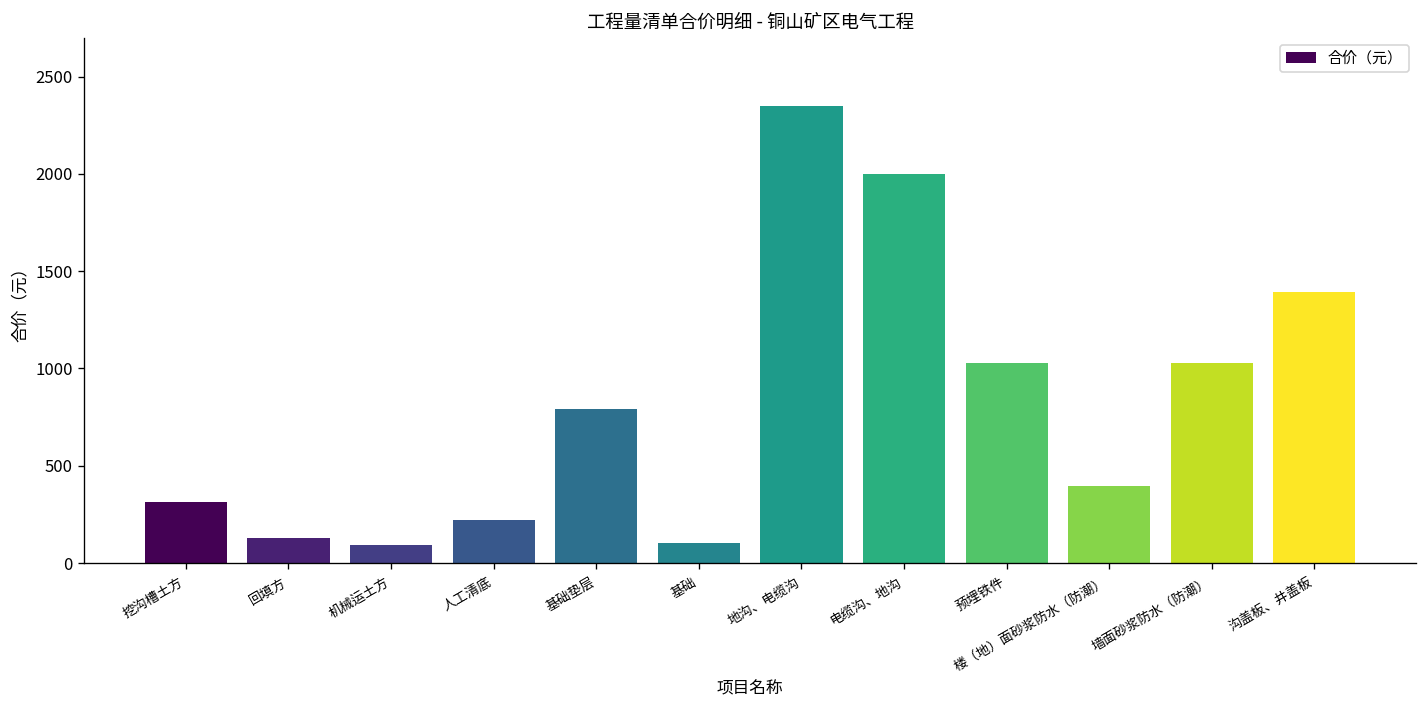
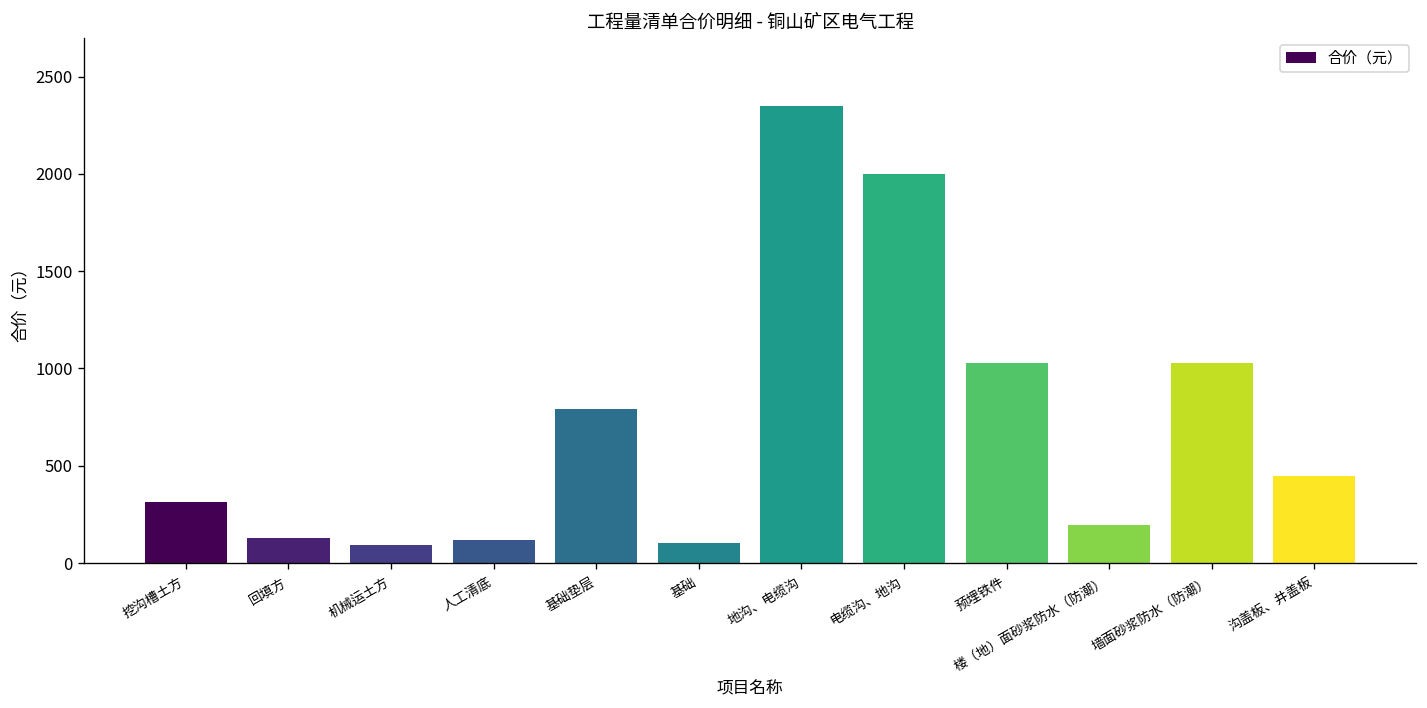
人工清底: 220 -> 120
楼（地）面砂浆防水（防潮）: 400 -> 200
沟盖板、井盖板: 1390 -> 450
